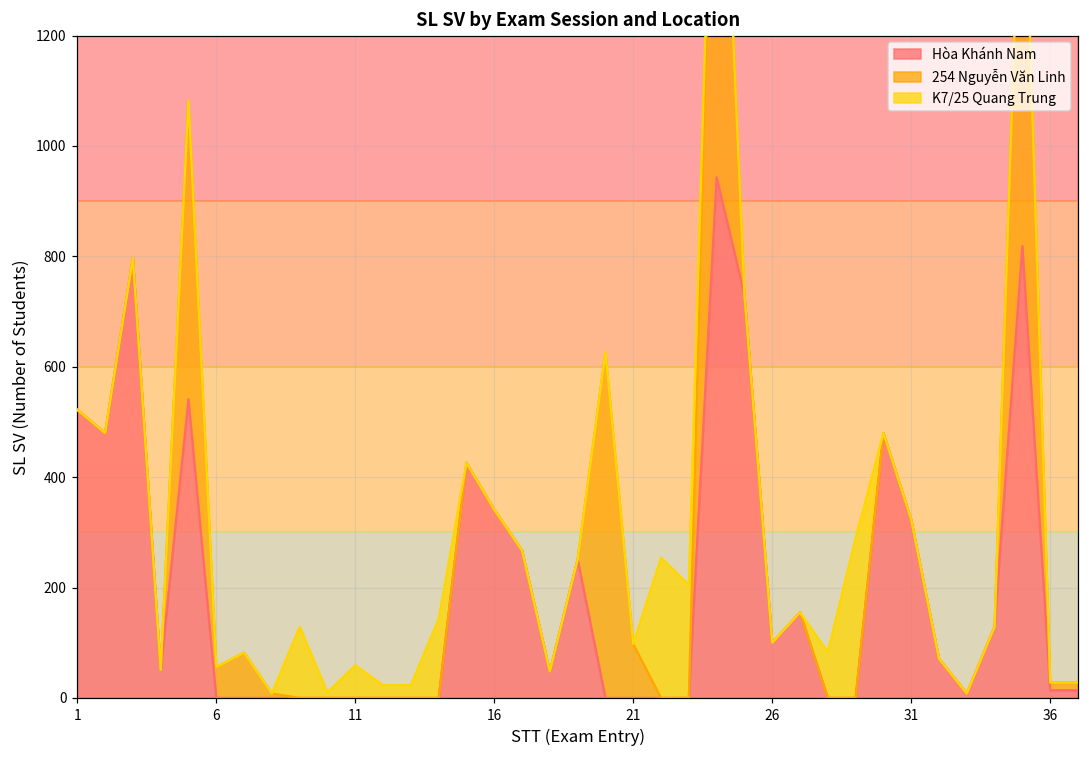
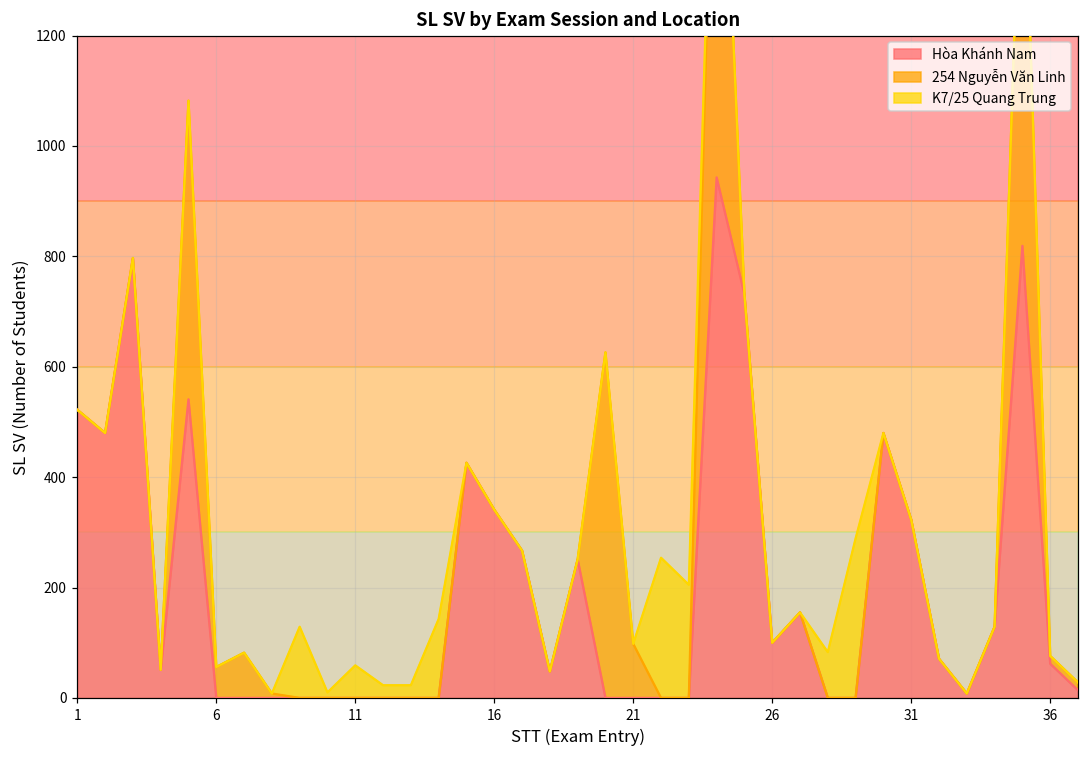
Hòa Khánh Nam, 36: 10 -> 60
